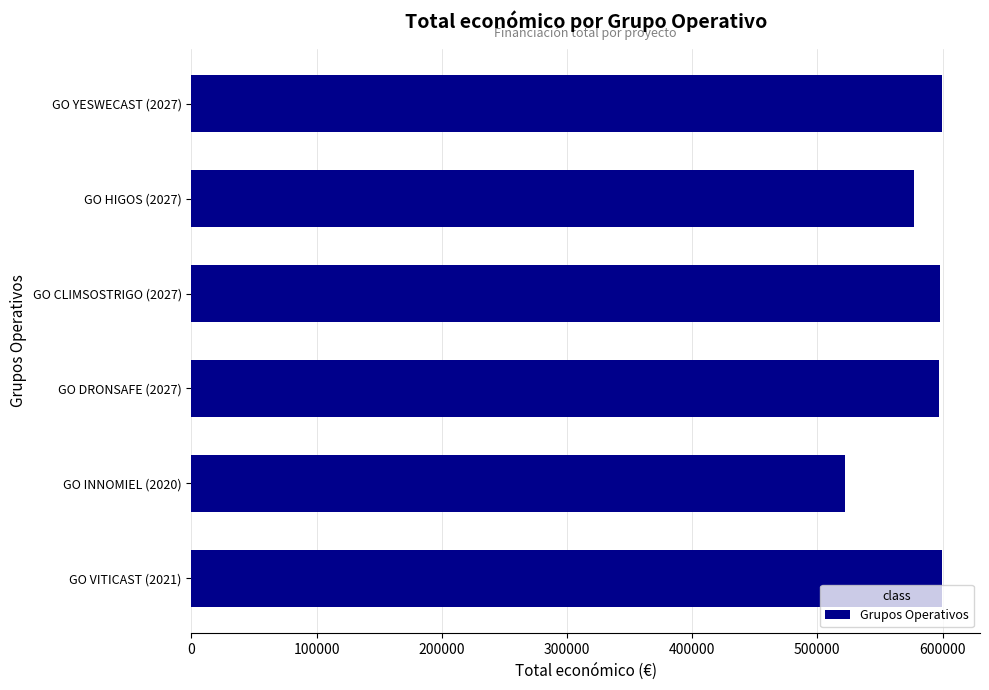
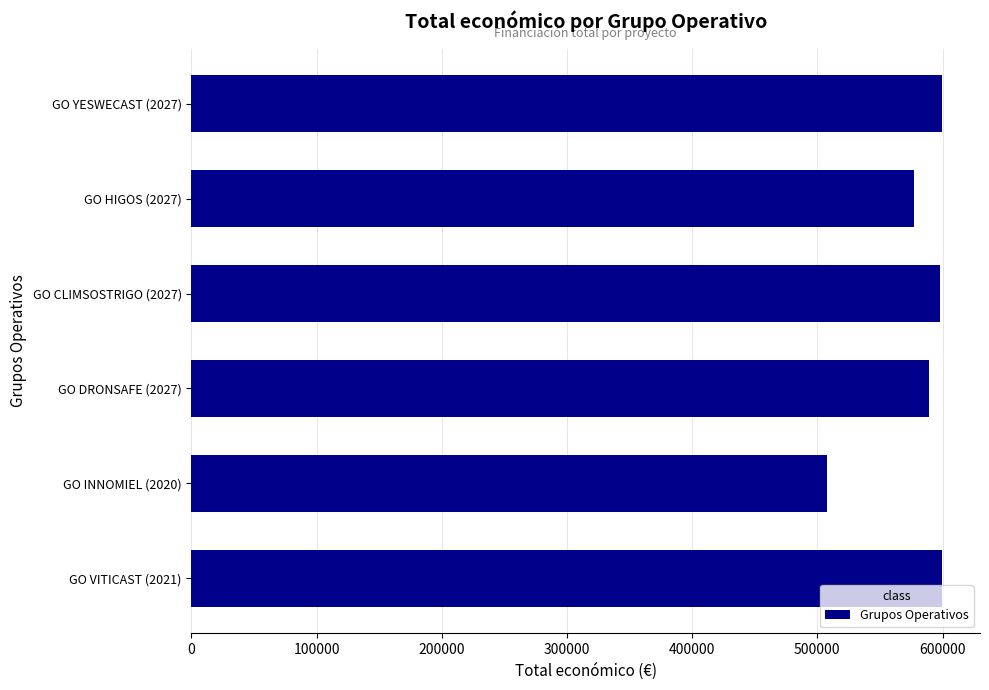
GO DRONSAFE (2027): 597000 -> 590000
GO INNOMIEL (2020): 522000 -> 508000
